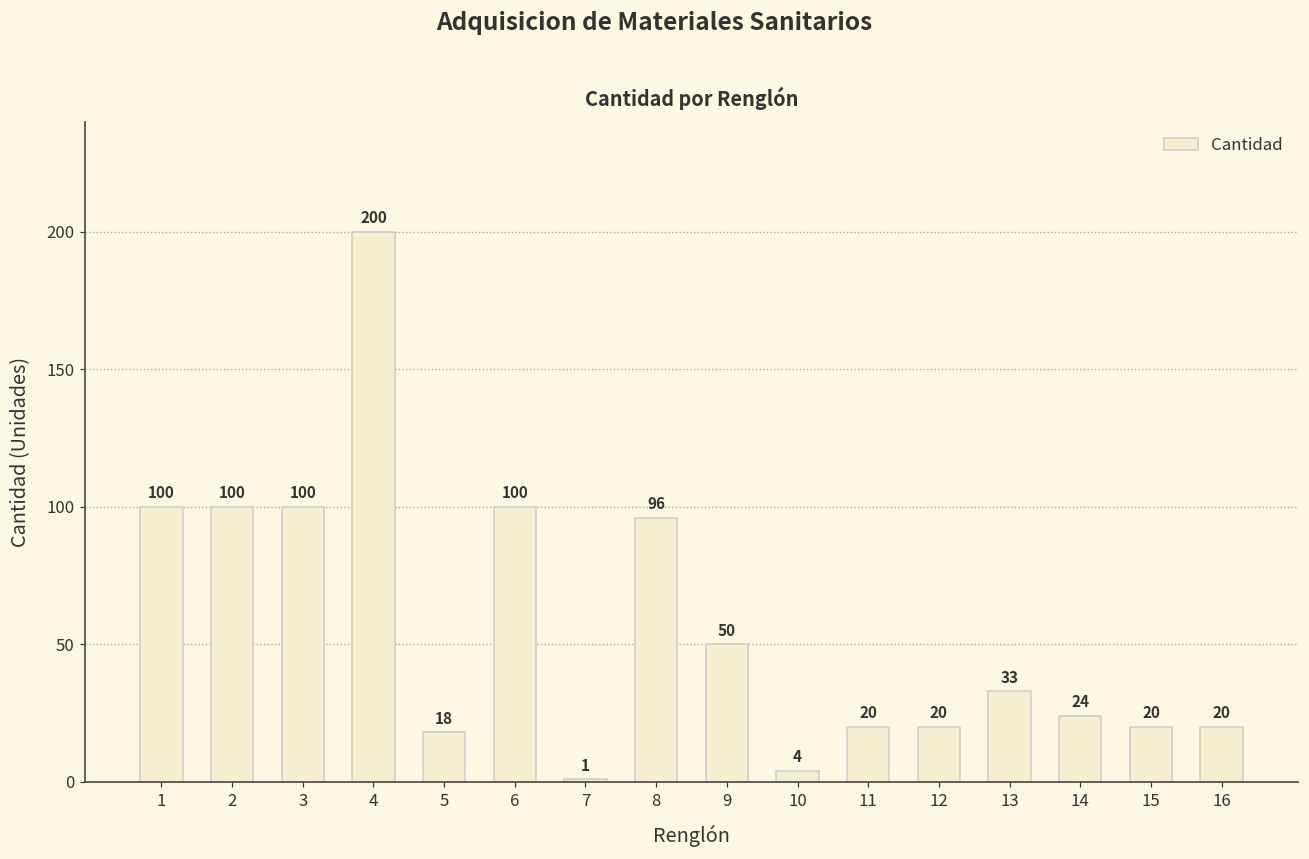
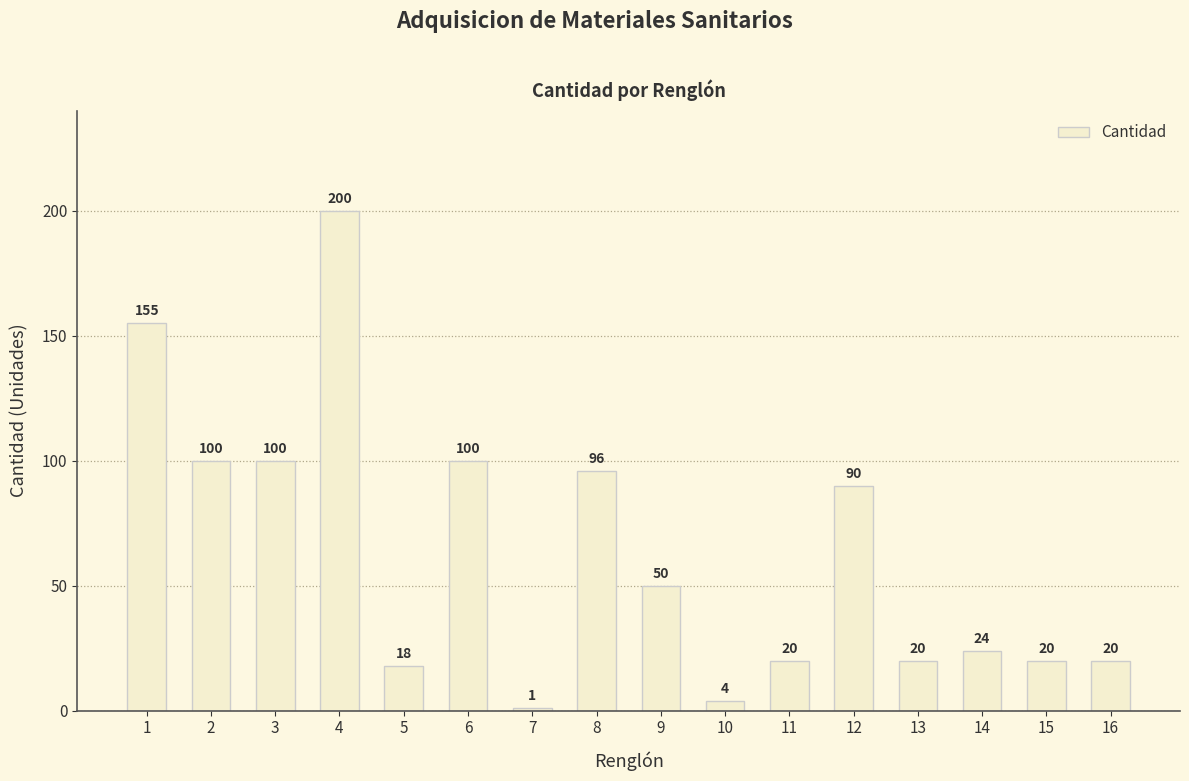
1: 100 -> 155
12: 20 -> 90
13: 33 -> 20
